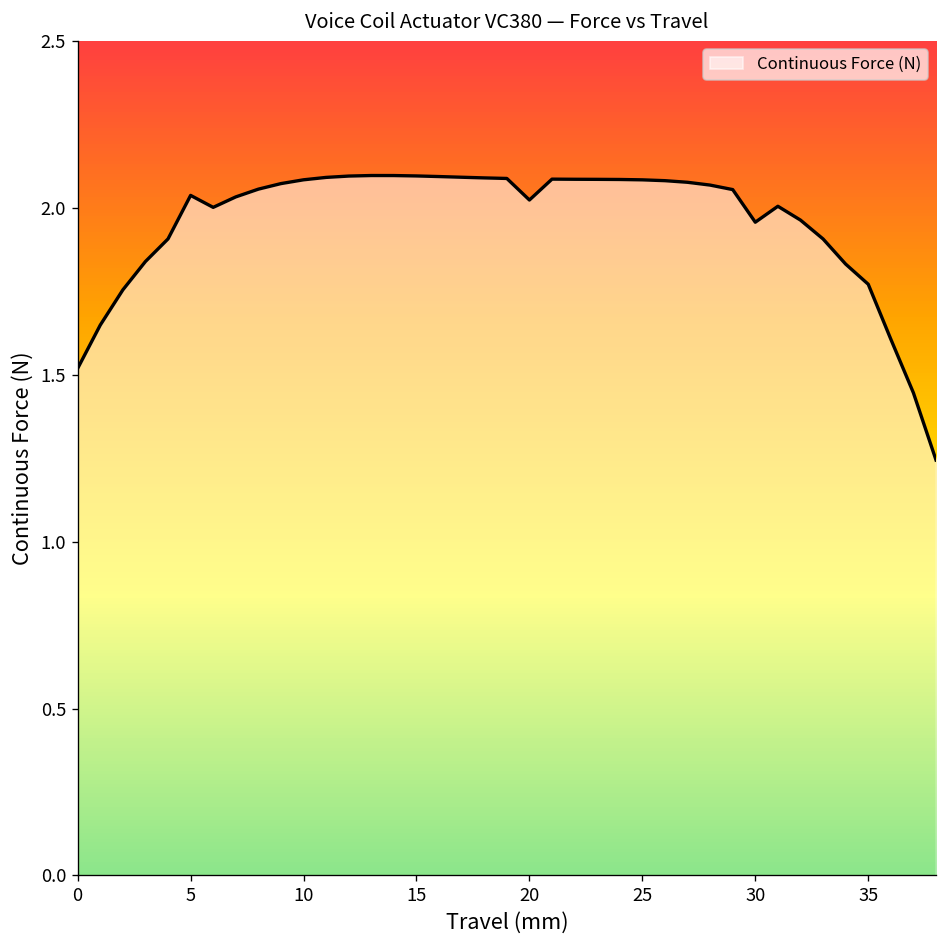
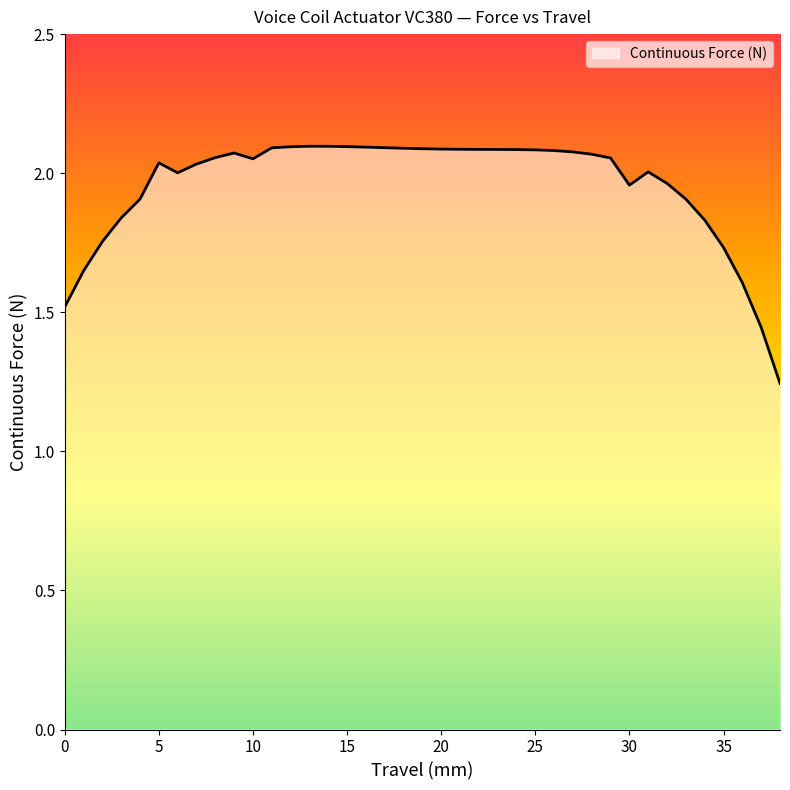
10: 2.08 -> 2.05
20: 2.02 -> 2.09
35: 1.77 -> 1.73
